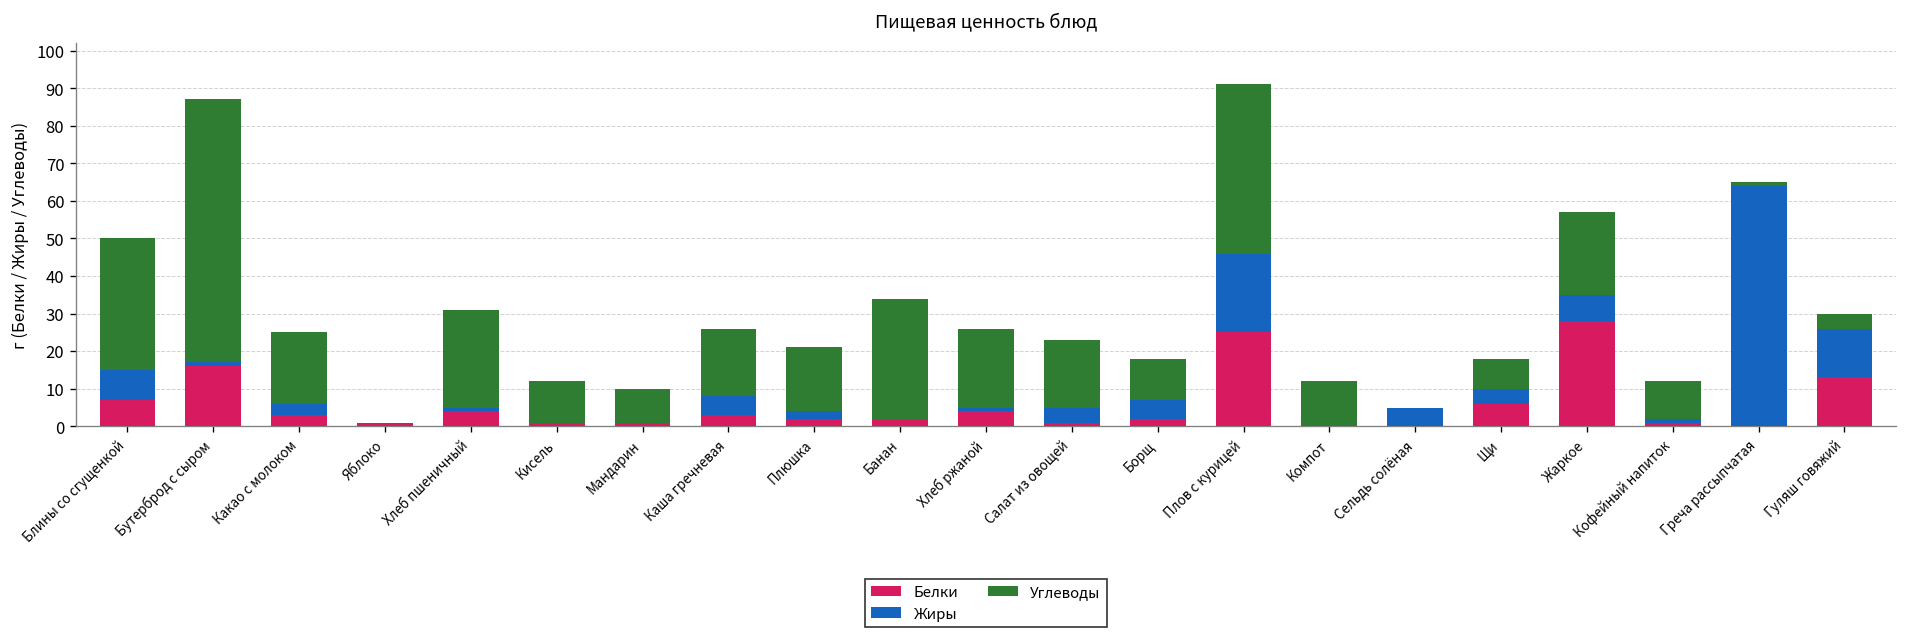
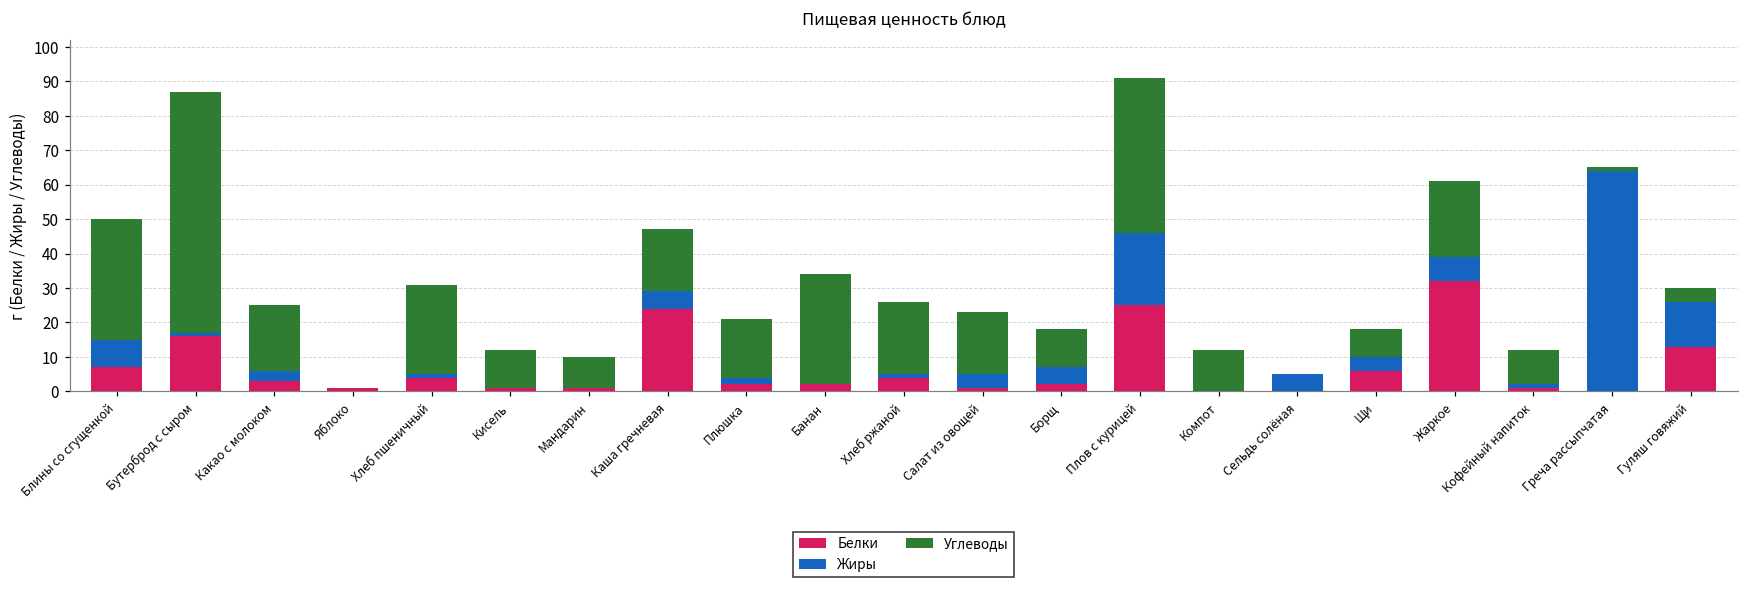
Белки, Каша гречневая: 3 -> 24
Белки, Жаркое: 28 -> 32
